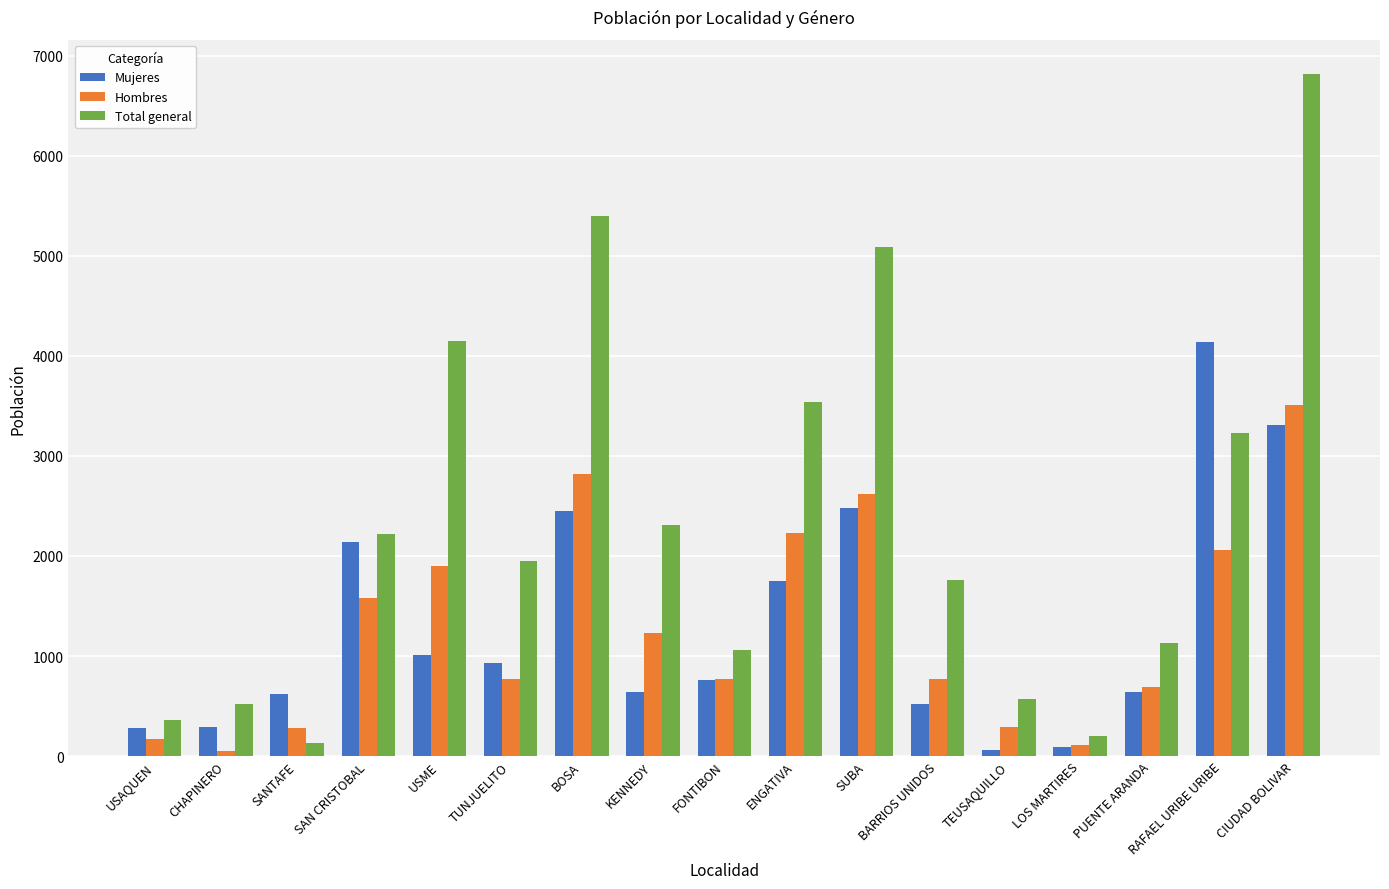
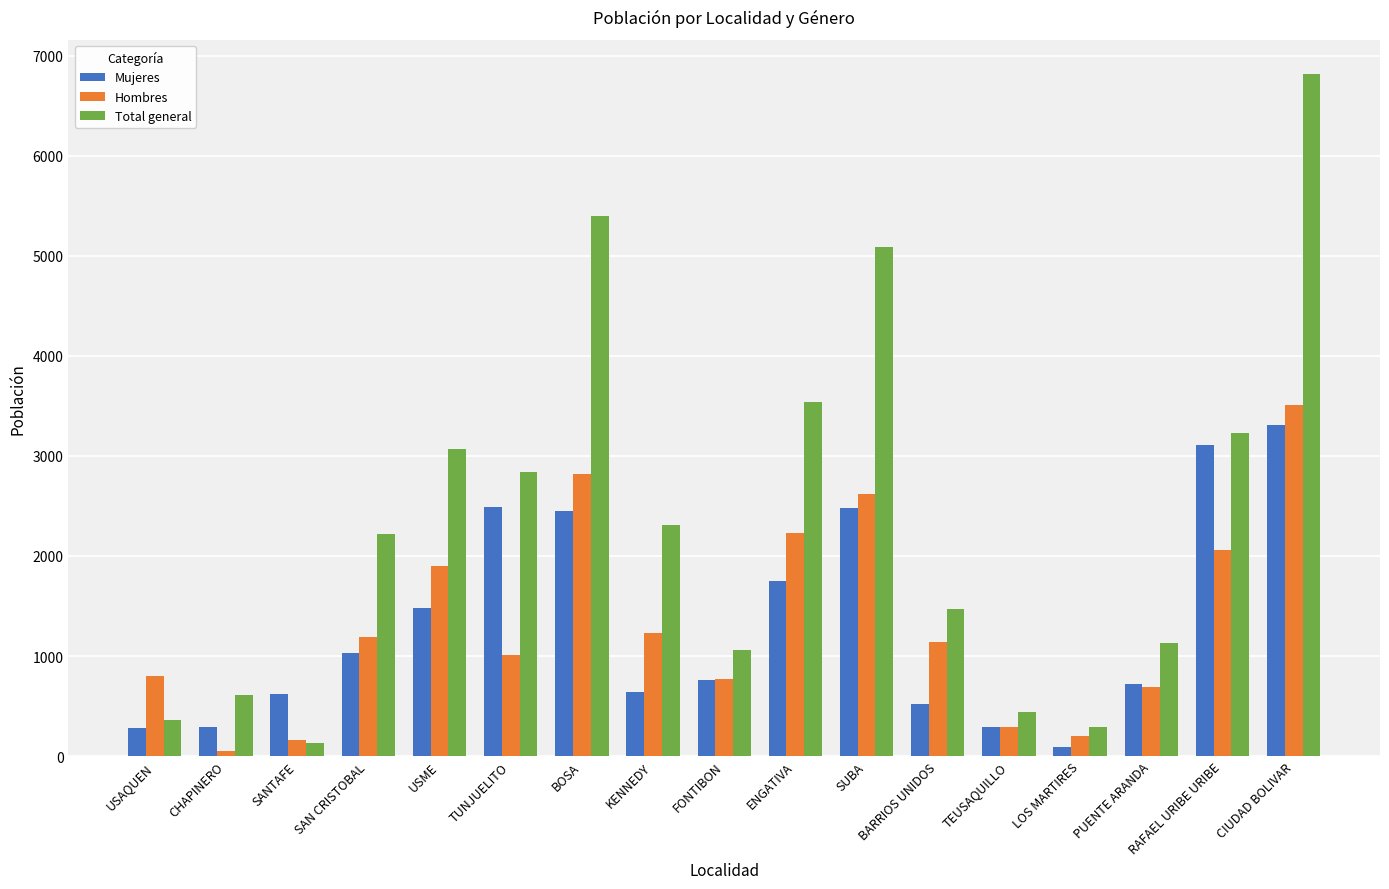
Hombres, USAQUEN: 170 -> 800
Total general, CHAPINERO: 520 -> 610
Hombres, SANTAFE: 280 -> 170
Mujeres, SAN CRISTOBAL: 2140 -> 1030
Hombres, SAN CRISTOBAL: 1580 -> 1190
Mujeres, USME: 1010 -> 1480
Total general, USME: 4150 -> 3070
Mujeres, TUNJUELITO: 930 -> 2490
Hombres, TUNJUELITO: 770 -> 1010
Total general, TUNJUELITO: 1950 -> 2840
Hombres, BARRIOS UNIDOS: 770 -> 1140
Total general, BARRIOS UNIDOS: 1760 -> 1470
Mujeres, TEUSAQUILLO: 60 -> 290
Total general, TEUSAQUILLO: 570 -> 440
Hombres, LOS MARTIRES: 110 -> 200
Total general, LOS MARTIRES: 200 -> 290
Mujeres, PUENTE ARANDA: 640 -> 720
Mujeres, RAFAEL URIBE URIBE: 4140 -> 3110
